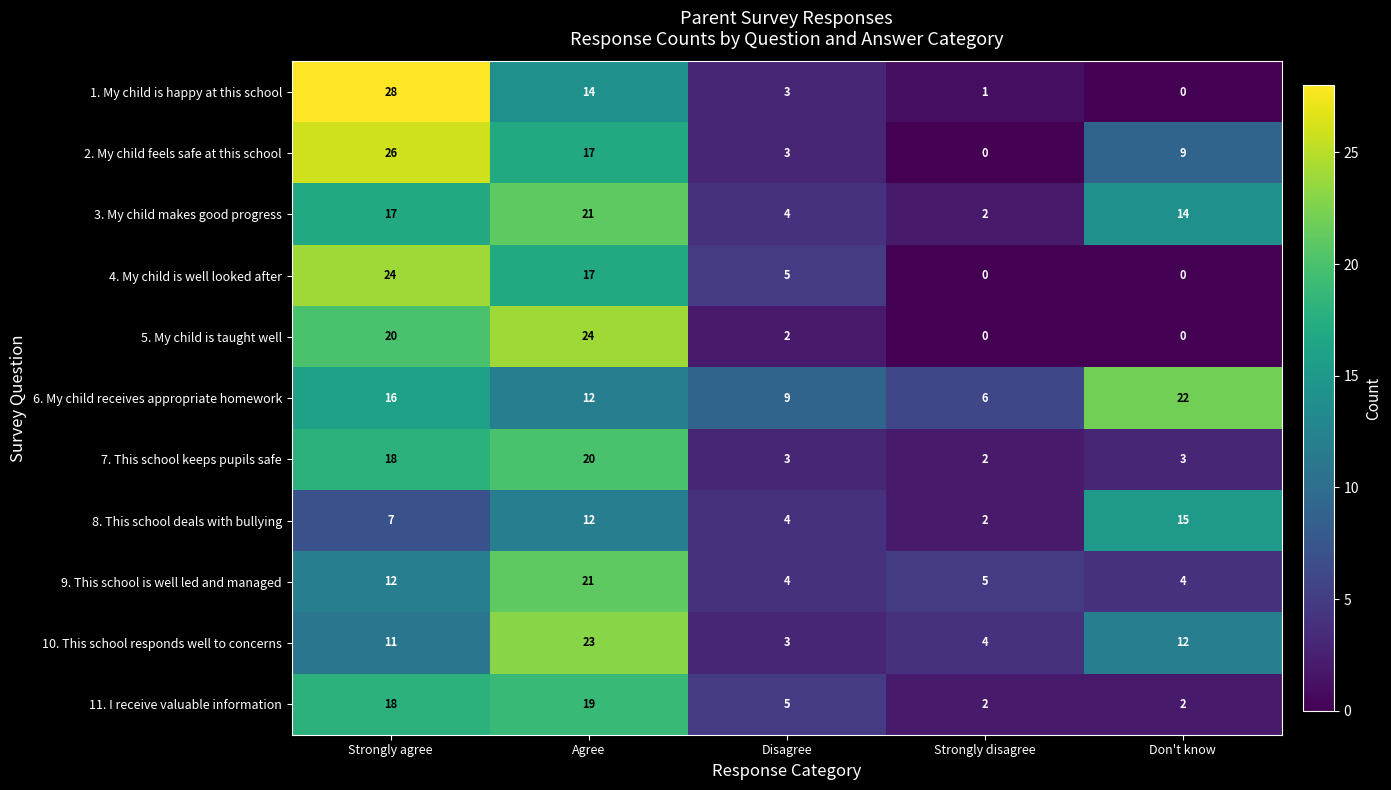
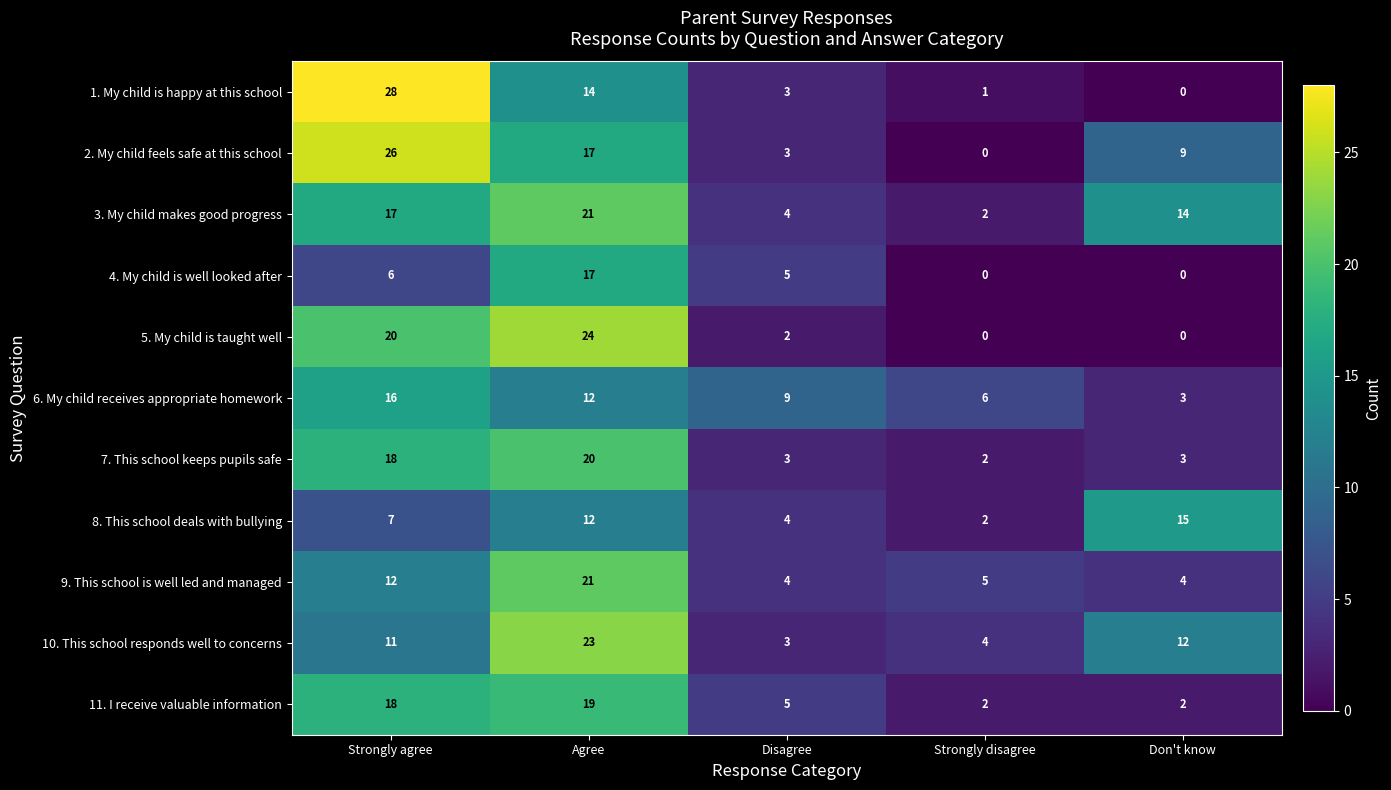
4. My child is well looked after, Strongly agree: 24 -> 6
6. My child receives appropriate homework, Don't know: 22 -> 3
